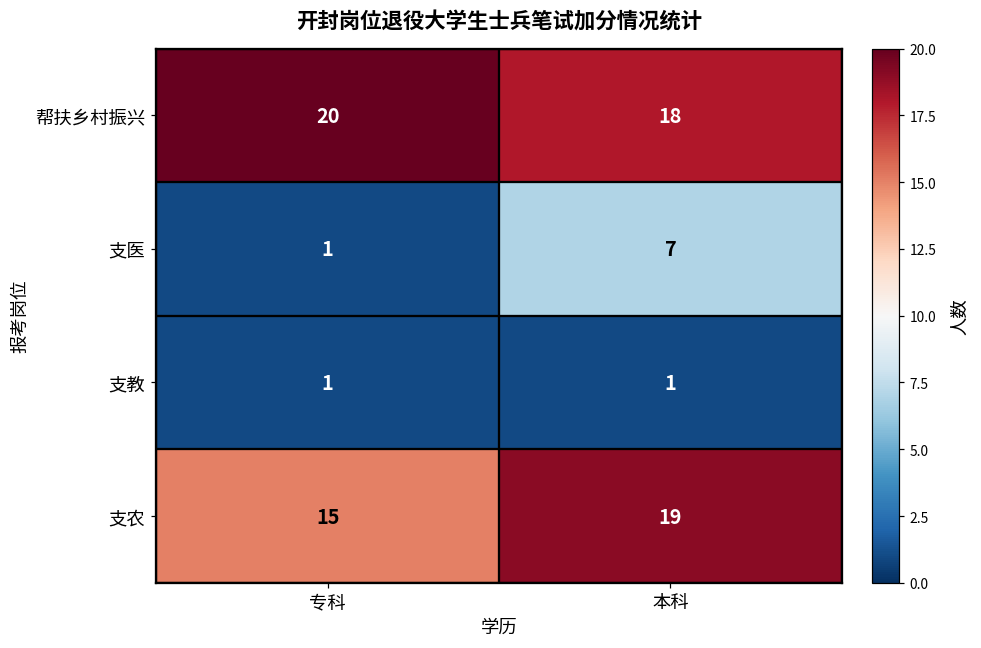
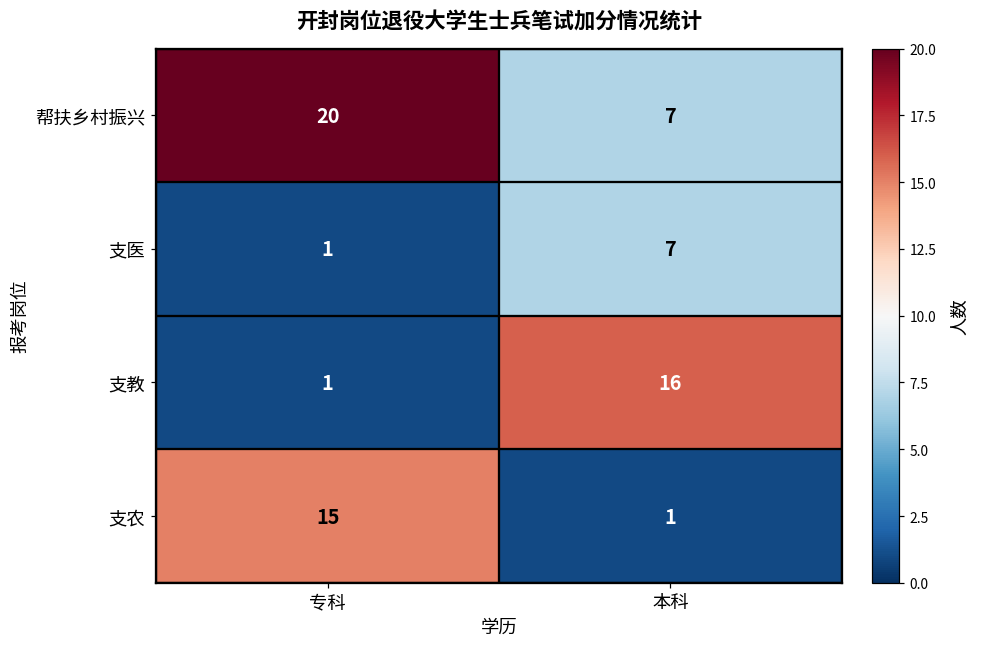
帮扶乡村振兴, 本科: 18 -> 7
支教, 本科: 1 -> 16
支农, 本科: 19 -> 1
